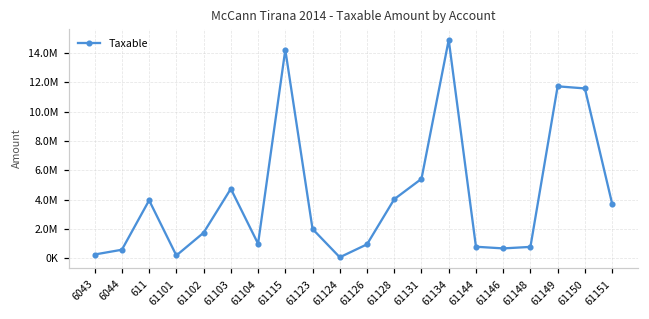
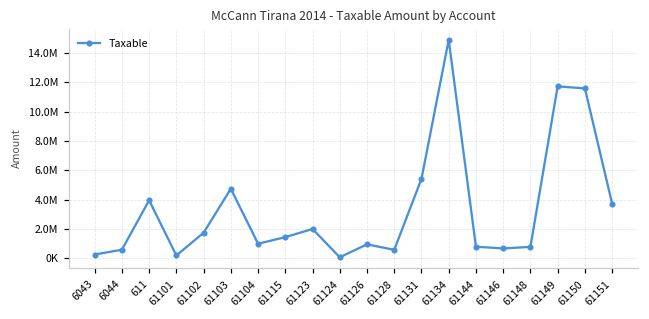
61115: 14200000 -> 1400000
61128: 4000000 -> 600000
